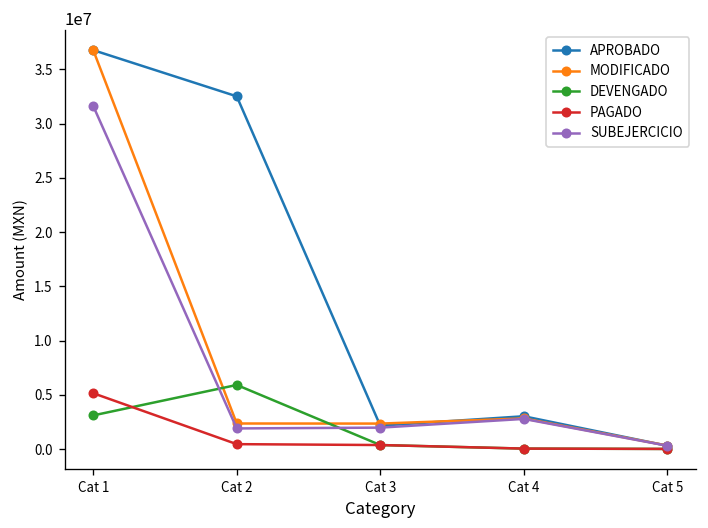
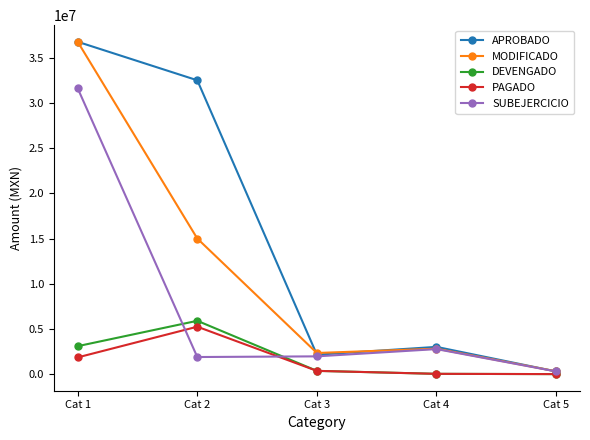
PAGADO, Cat 1: 5000000 -> 2000000
MODIFICADO, Cat 2: 2000000 -> 15000000
PAGADO, Cat 2: 0 -> 5000000
